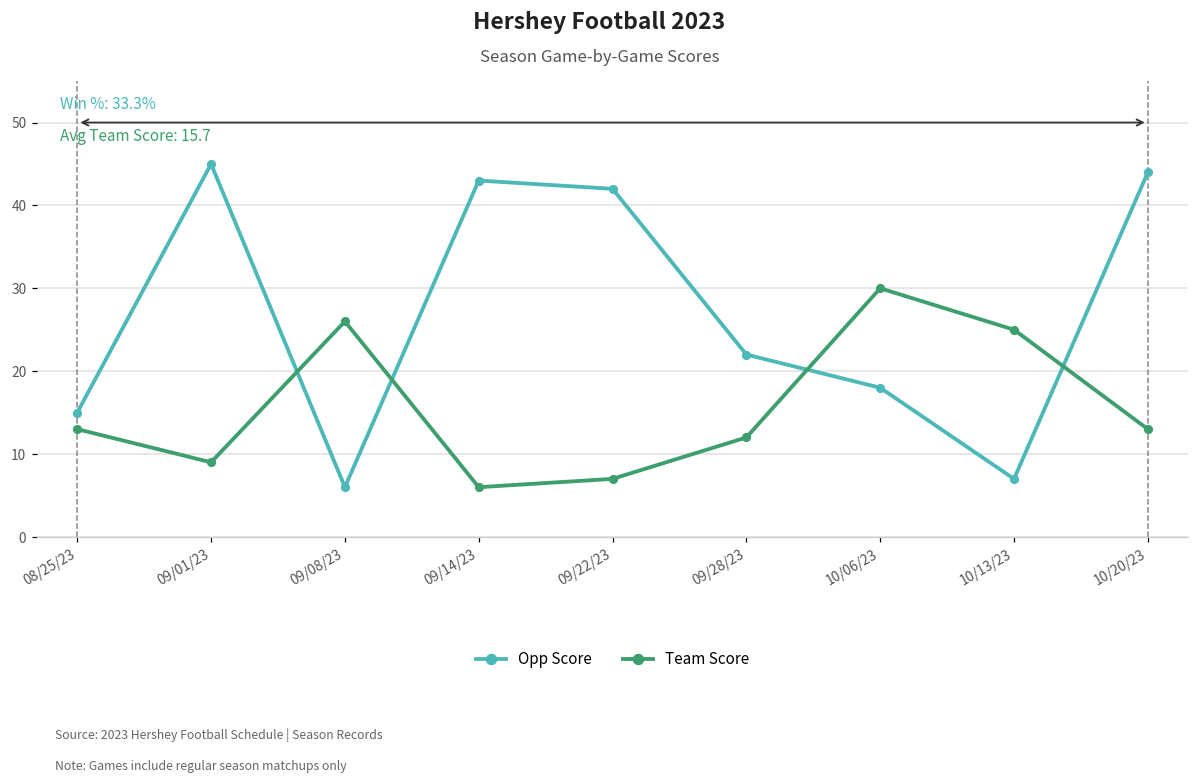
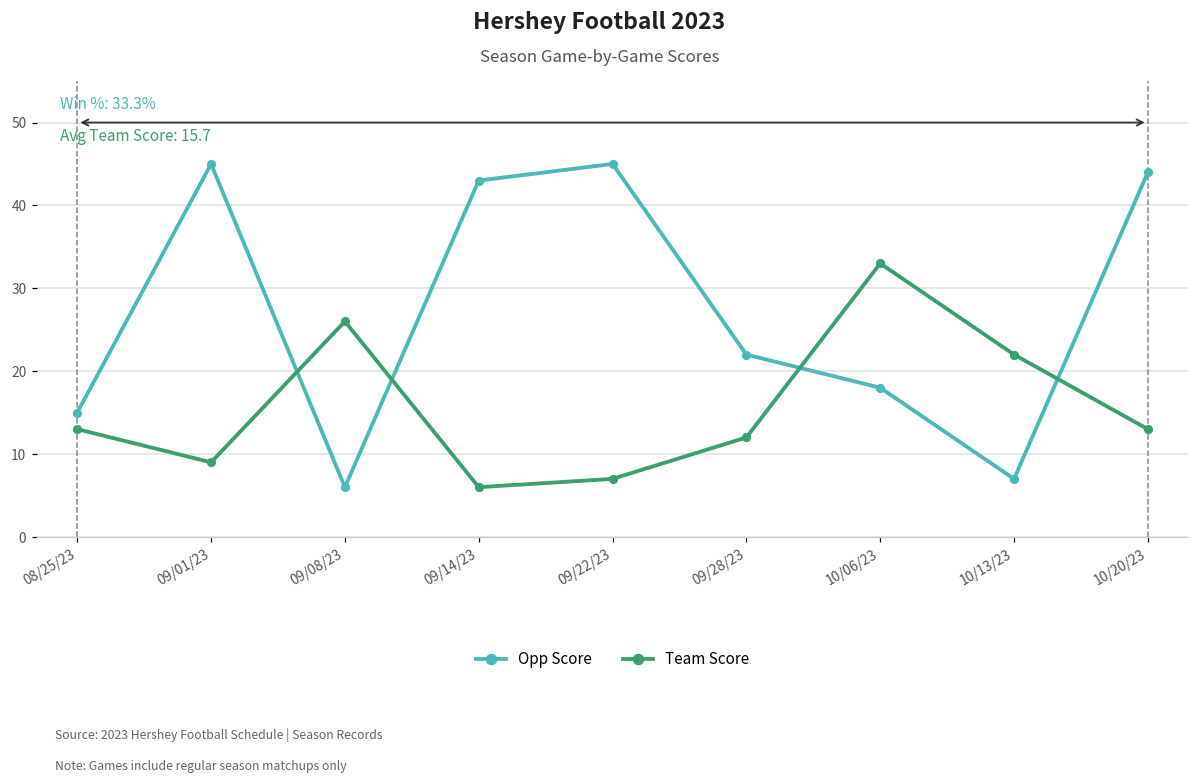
Opp Score, 09/22/23: 42 -> 45
Team Score, 10/06/23: 30 -> 33
Team Score, 10/13/23: 25 -> 22
